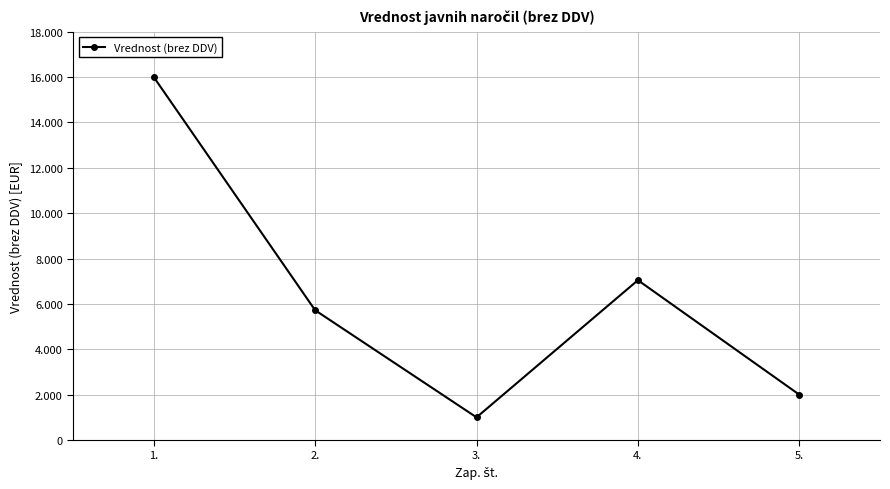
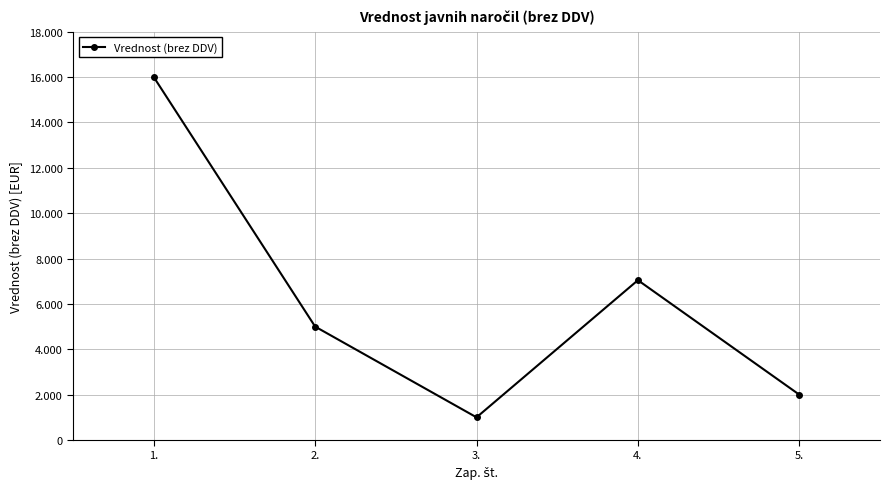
2.: 5.7 -> 5.0
